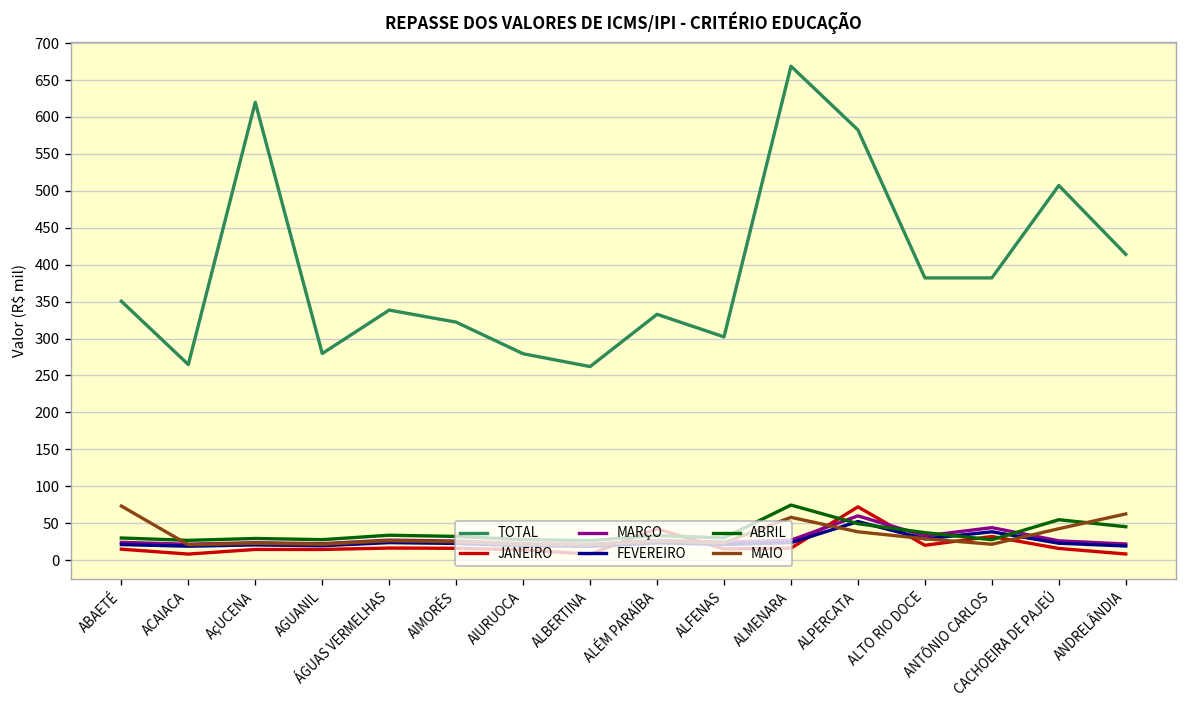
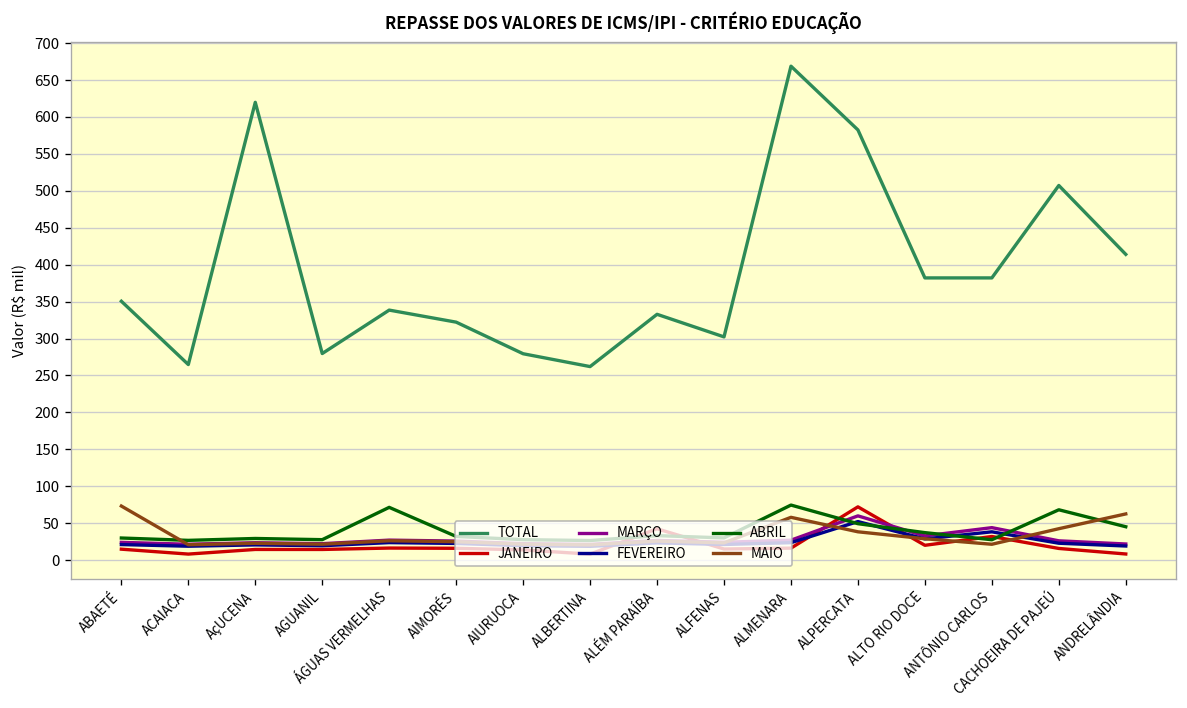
ABRIL, ÁGUAS VERMELHAS: 30 -> 70
ABRIL, CACHOEIRA DE PAJEÚ: 50 -> 70
